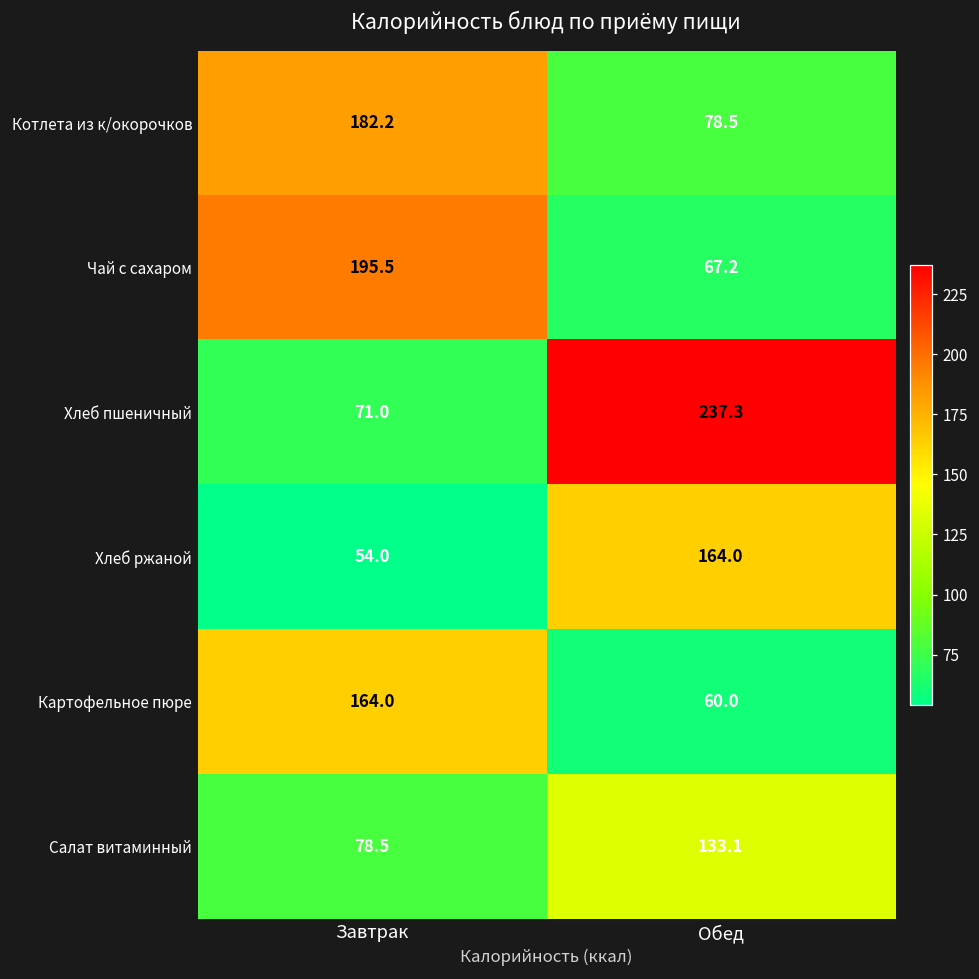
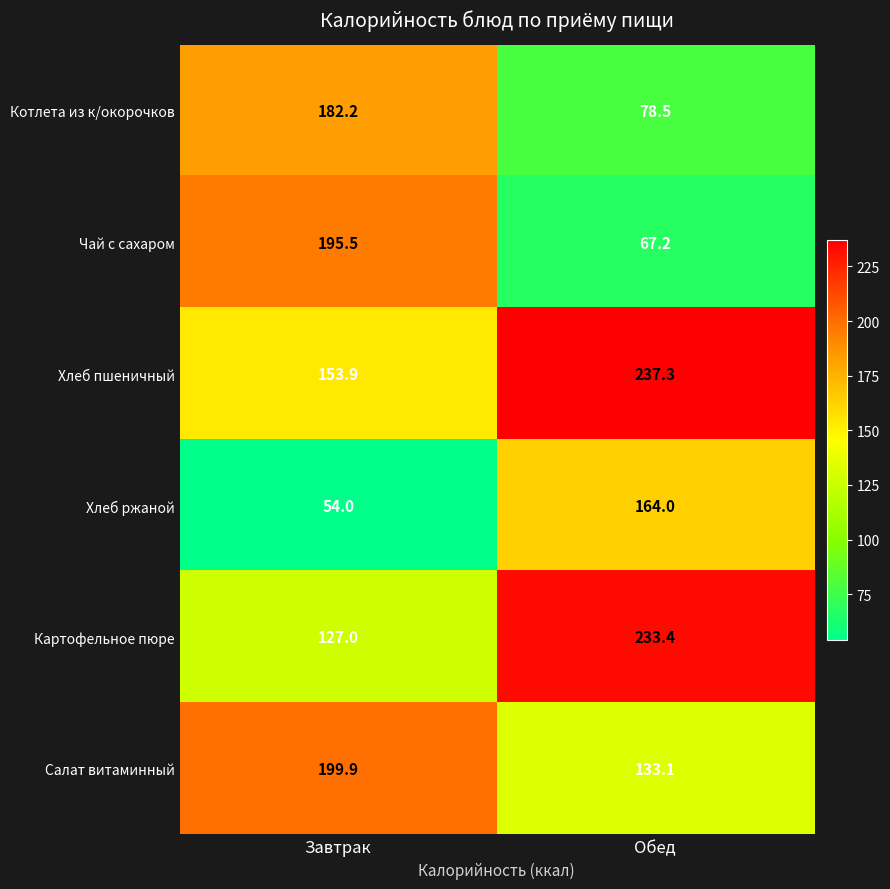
Хлеб пшеничный, Завтрак: 71.0 -> 153.9
Картофельное пюре, Завтрак: 164.0 -> 127.0
Картофельное пюре, Обед: 60.0 -> 233.4
Салат витаминный, Завтрак: 78.5 -> 199.9
